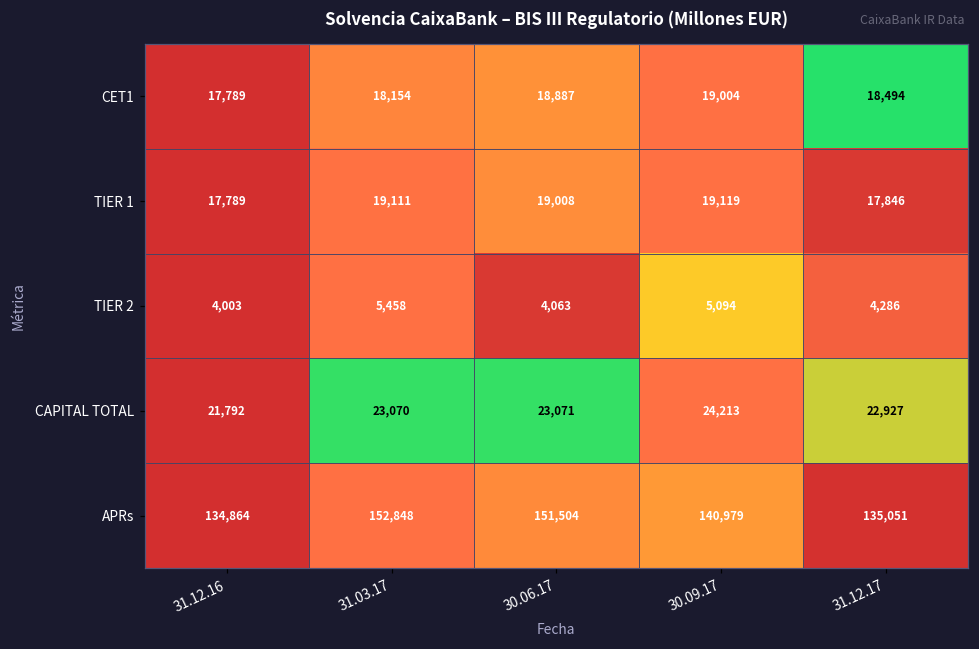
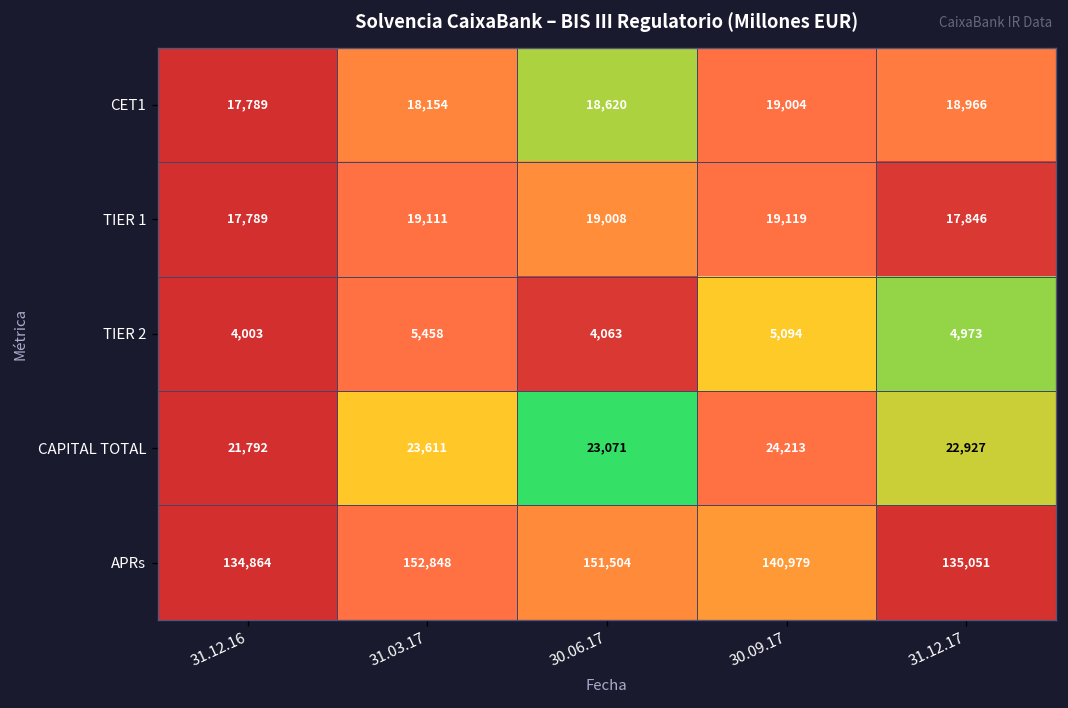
CET1, 30.06.17: 18,887 -> 18,620
CET1, 31.12.17: 18,494 -> 18,966
TIER 2, 31.12.17: 4,286 -> 4,973
CAPITAL TOTAL, 31.03.17: 23,070 -> 23,611
